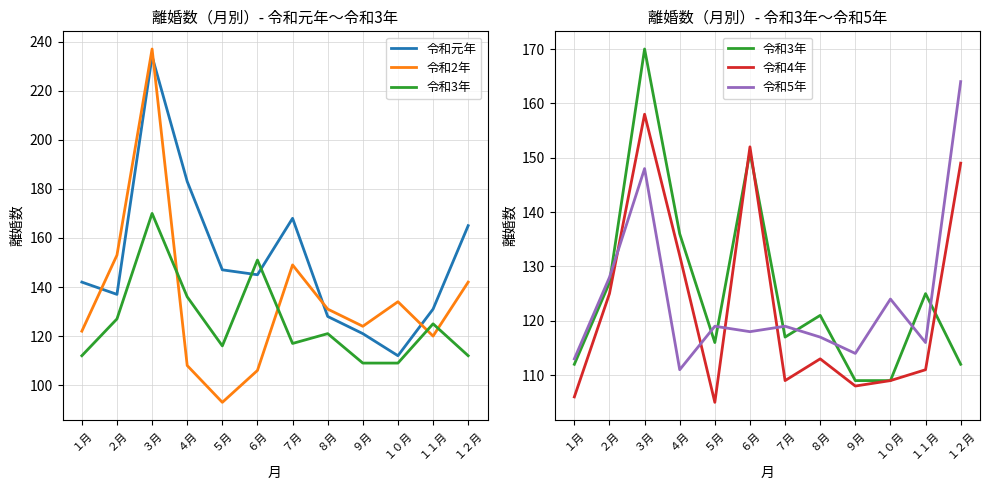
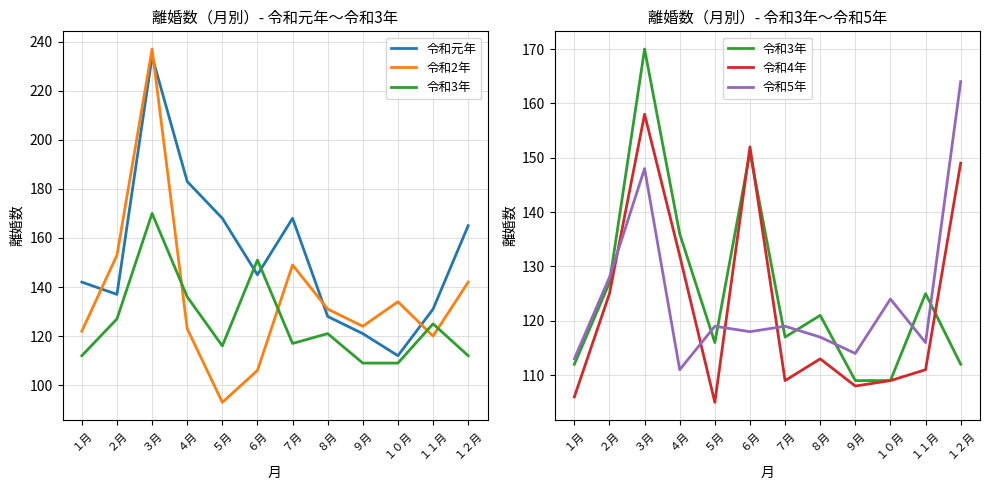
離婚数（月別）- 令和元年～令和3年, 令和2年, ４月: 108 -> 123
離婚数（月別）- 令和元年～令和3年, 令和元年, ５月: 147 -> 168
